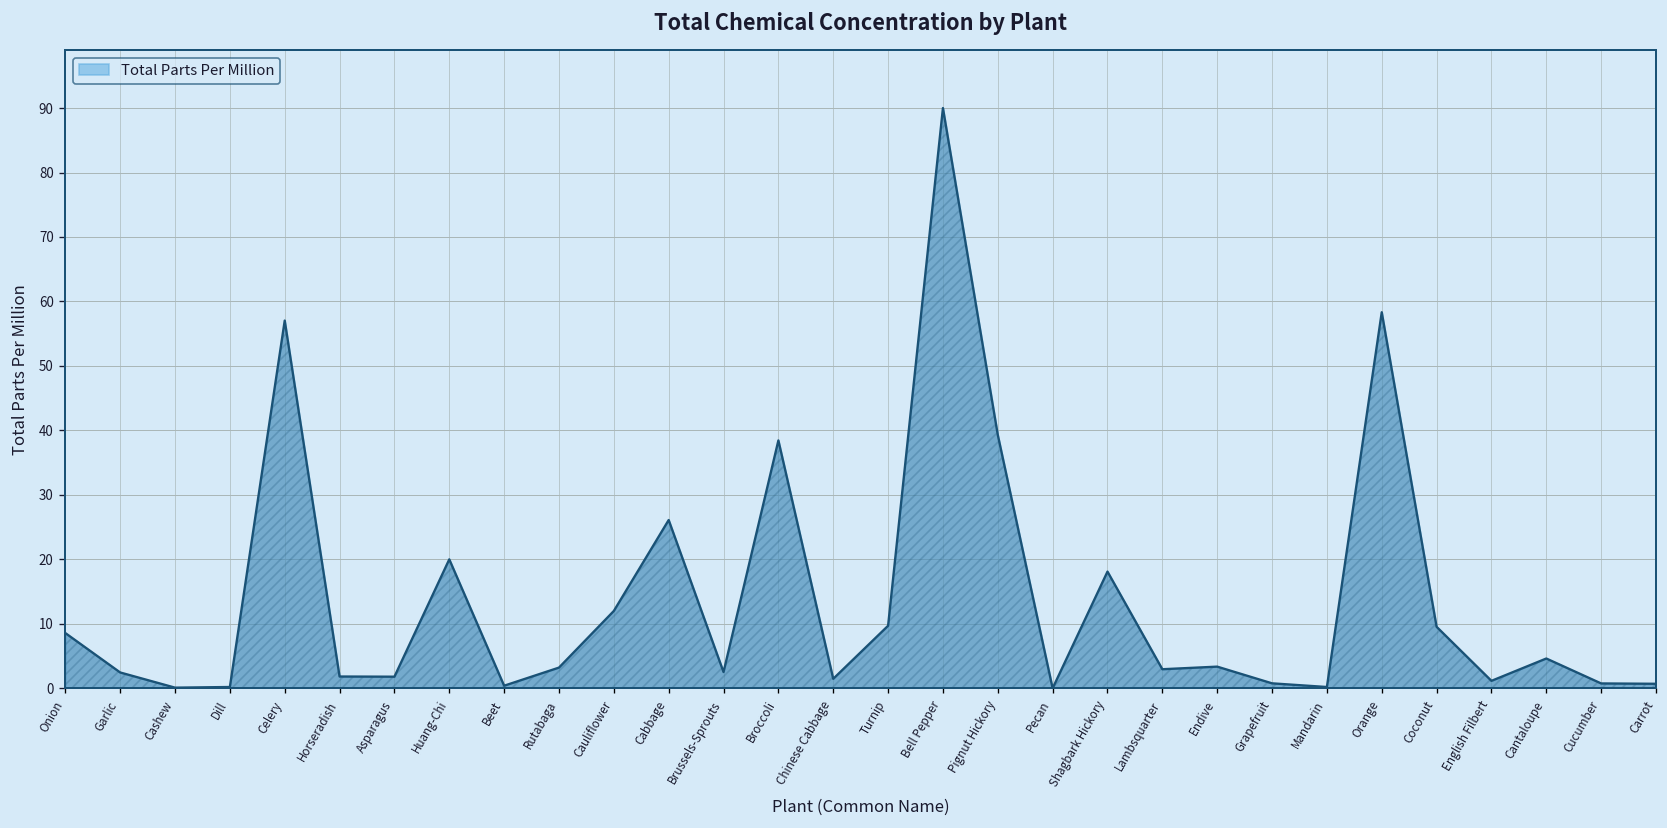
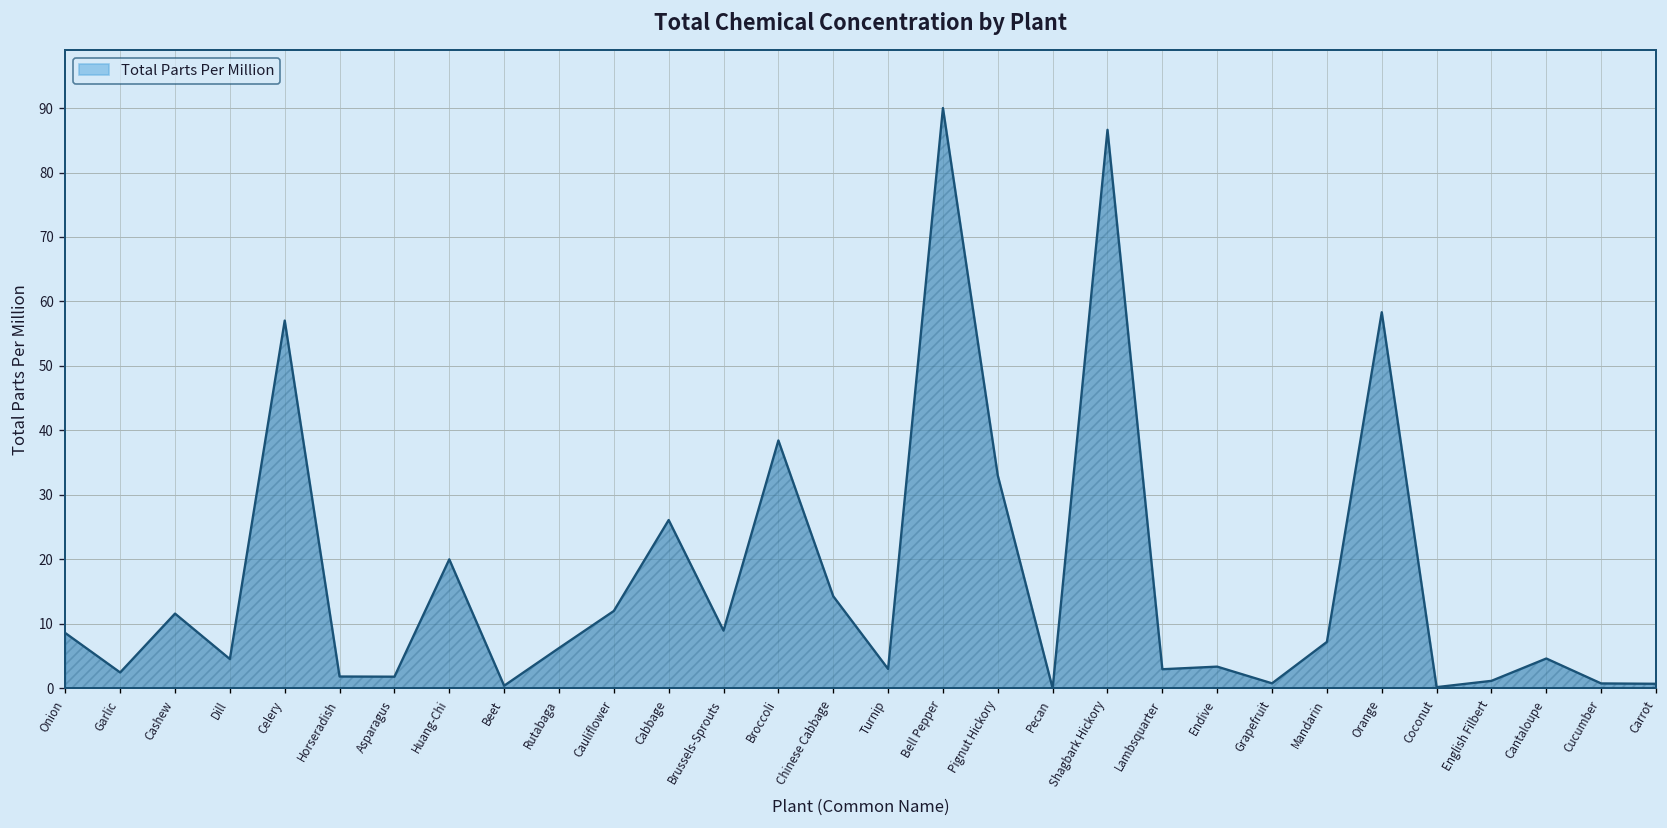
Cashew: 0 -> 12
Dill: 0 -> 5
Rutabaga: 3 -> 6
Brussels-Sprouts: 3 -> 9
Chinese Cabbage: 1 -> 14
Turnip: 10 -> 3
Pignut Hickory: 39 -> 33
Shagbark Hickory: 18 -> 87
Mandarin: 0 -> 7
Coconut: 10 -> 0
